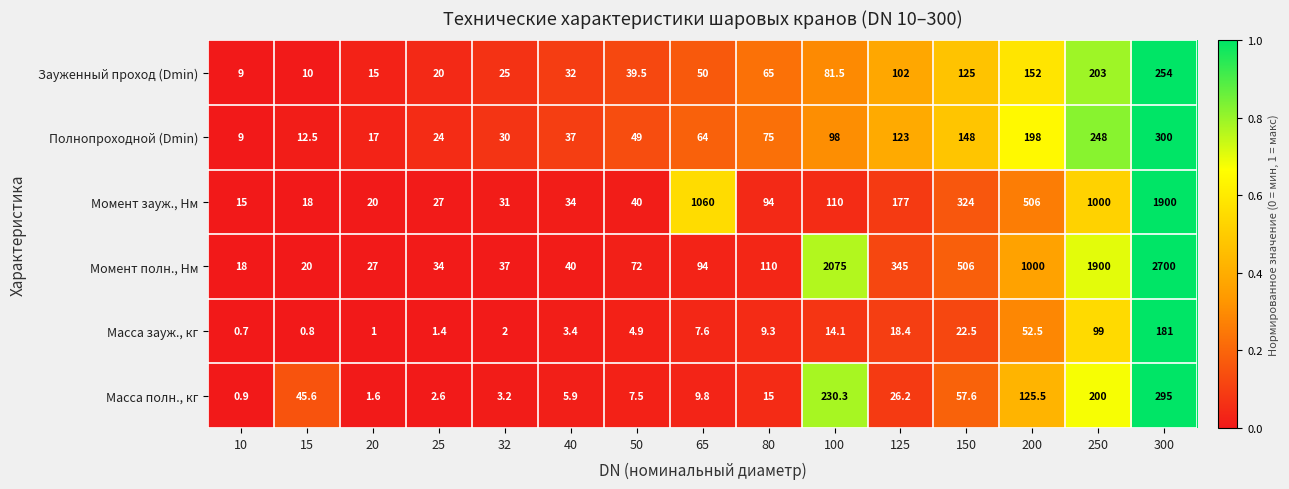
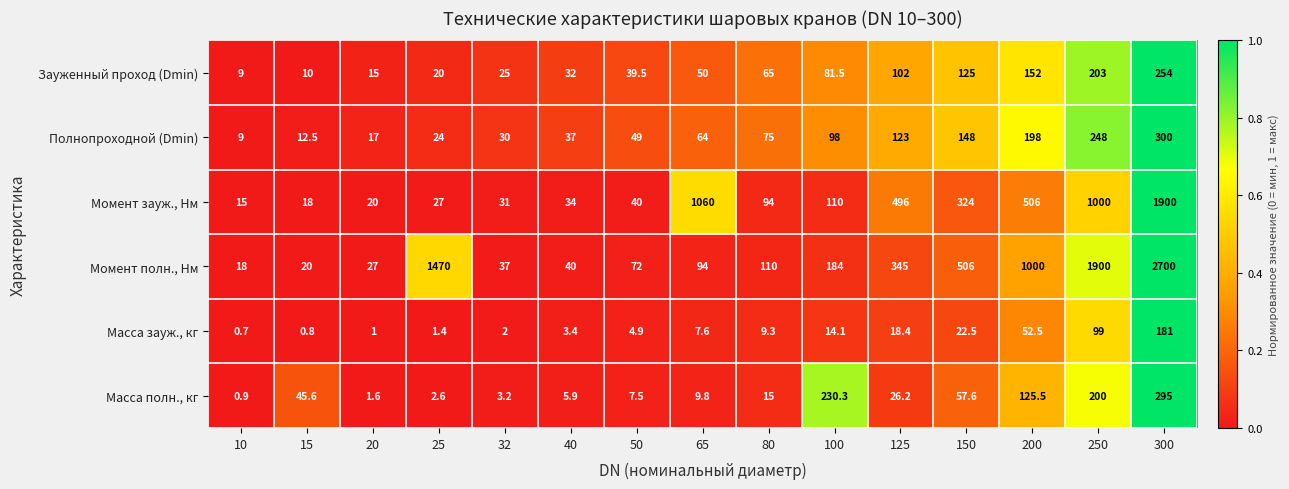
Момент зауж., Нм, 125: 177 -> 496
Момент полн., Нм, 25: 34 -> 1470
Момент полн., Нм, 100: 2075 -> 184
